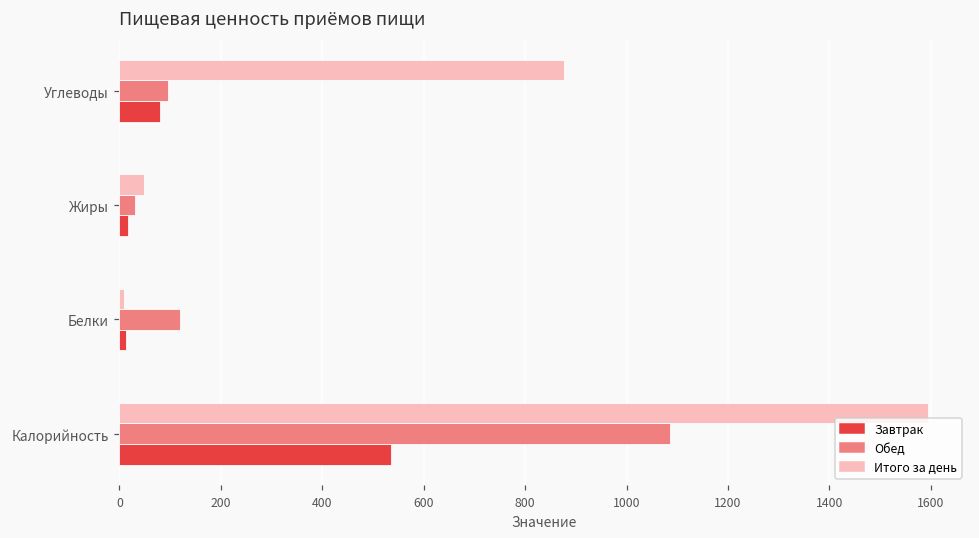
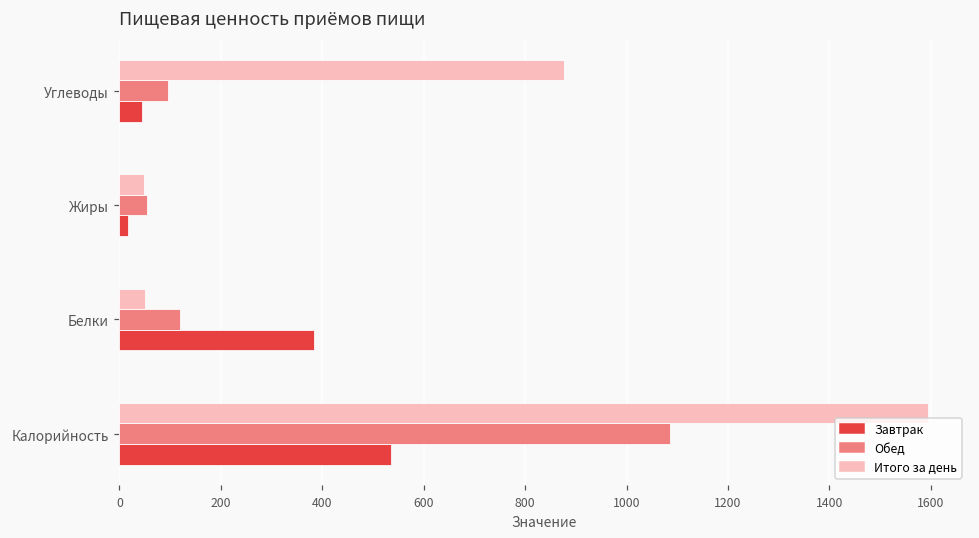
Завтрак, Углеводы: 80 -> 40
Обед, Жиры: 30 -> 60
Итого за день, Белки: 10 -> 50
Завтрак, Белки: 10 -> 380
